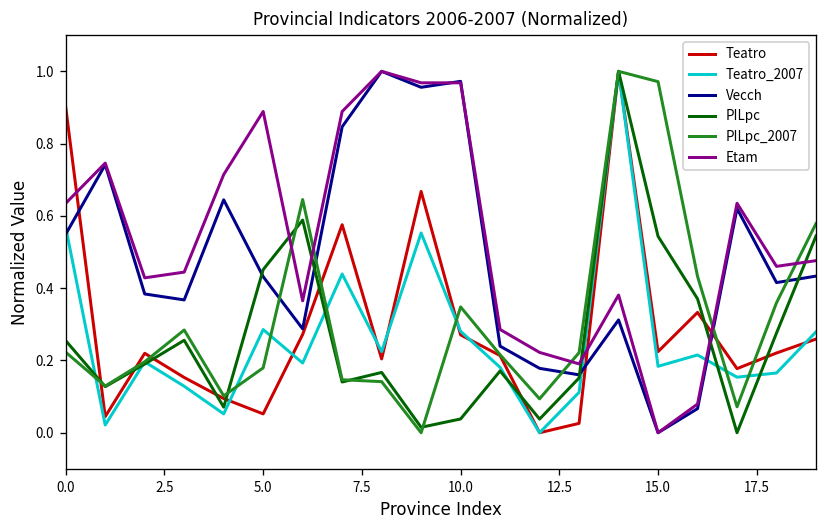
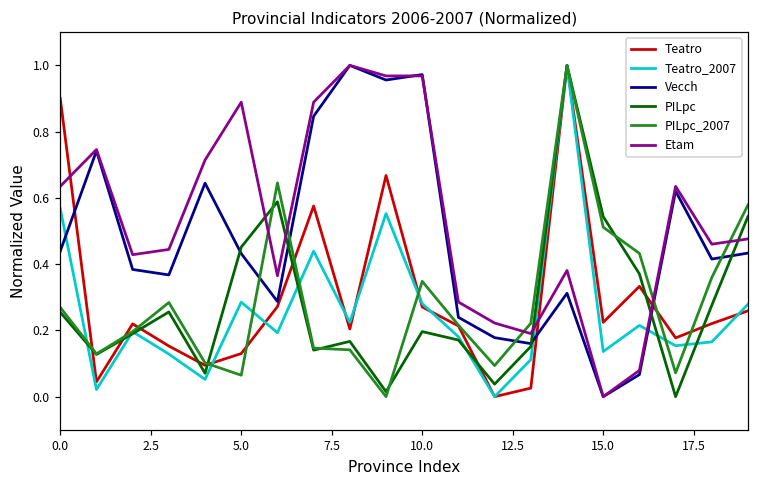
Vecch, 0.0: 0.55 -> 0.44
PILpc_2007, 0.0: 0.22 -> 0.27
Teatro, 5.0: 0.05 -> 0.13
PILpc_2007, 5.0: 0.18 -> 0.06
PILpc, 10.0: 0.04 -> 0.20
Teatro_2007, 15.0: 0.18 -> 0.14
PILpc_2007, 15.0: 0.97 -> 0.51
